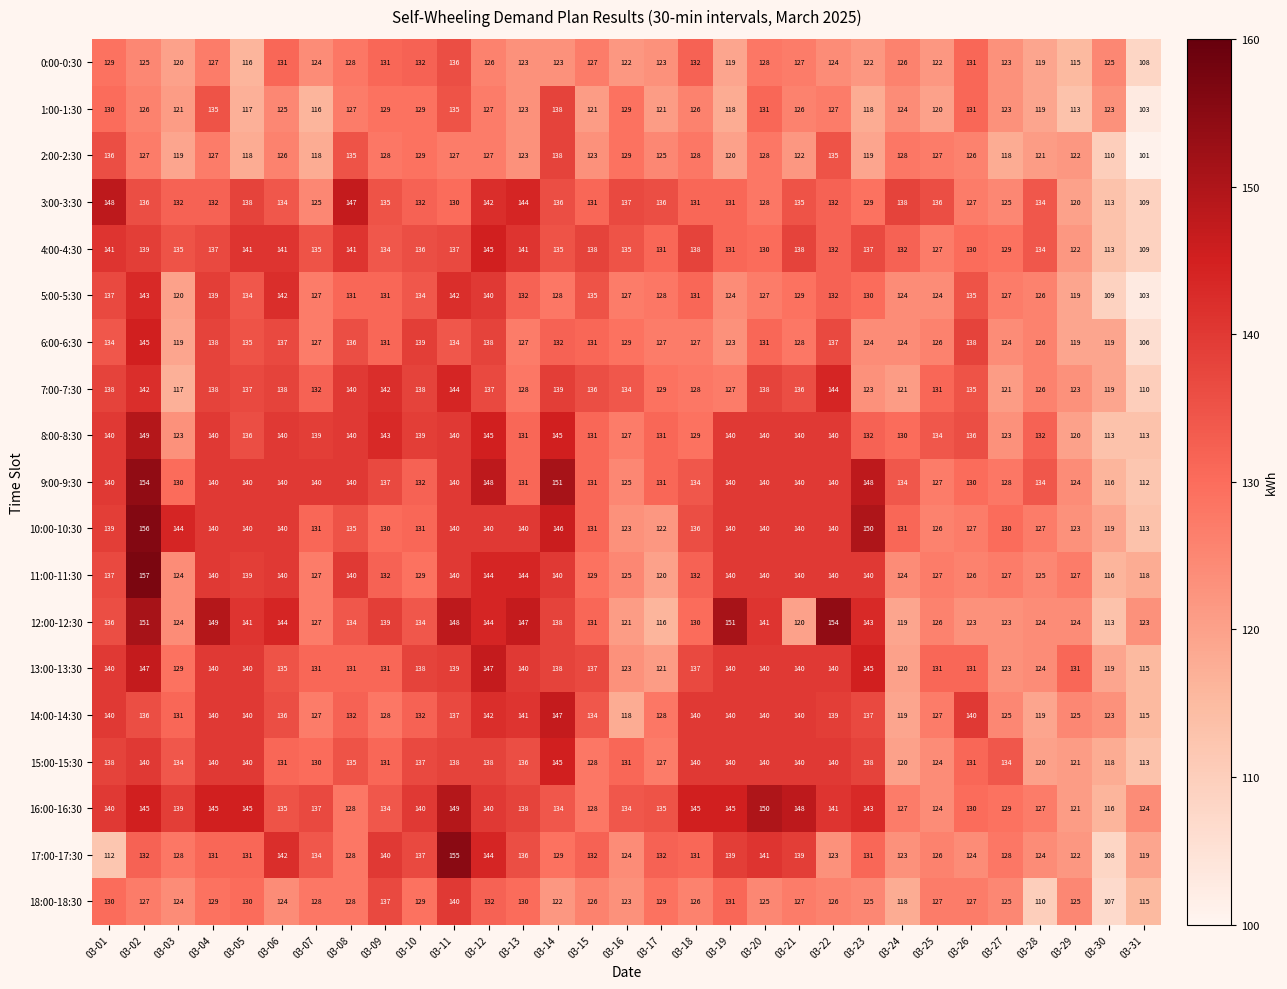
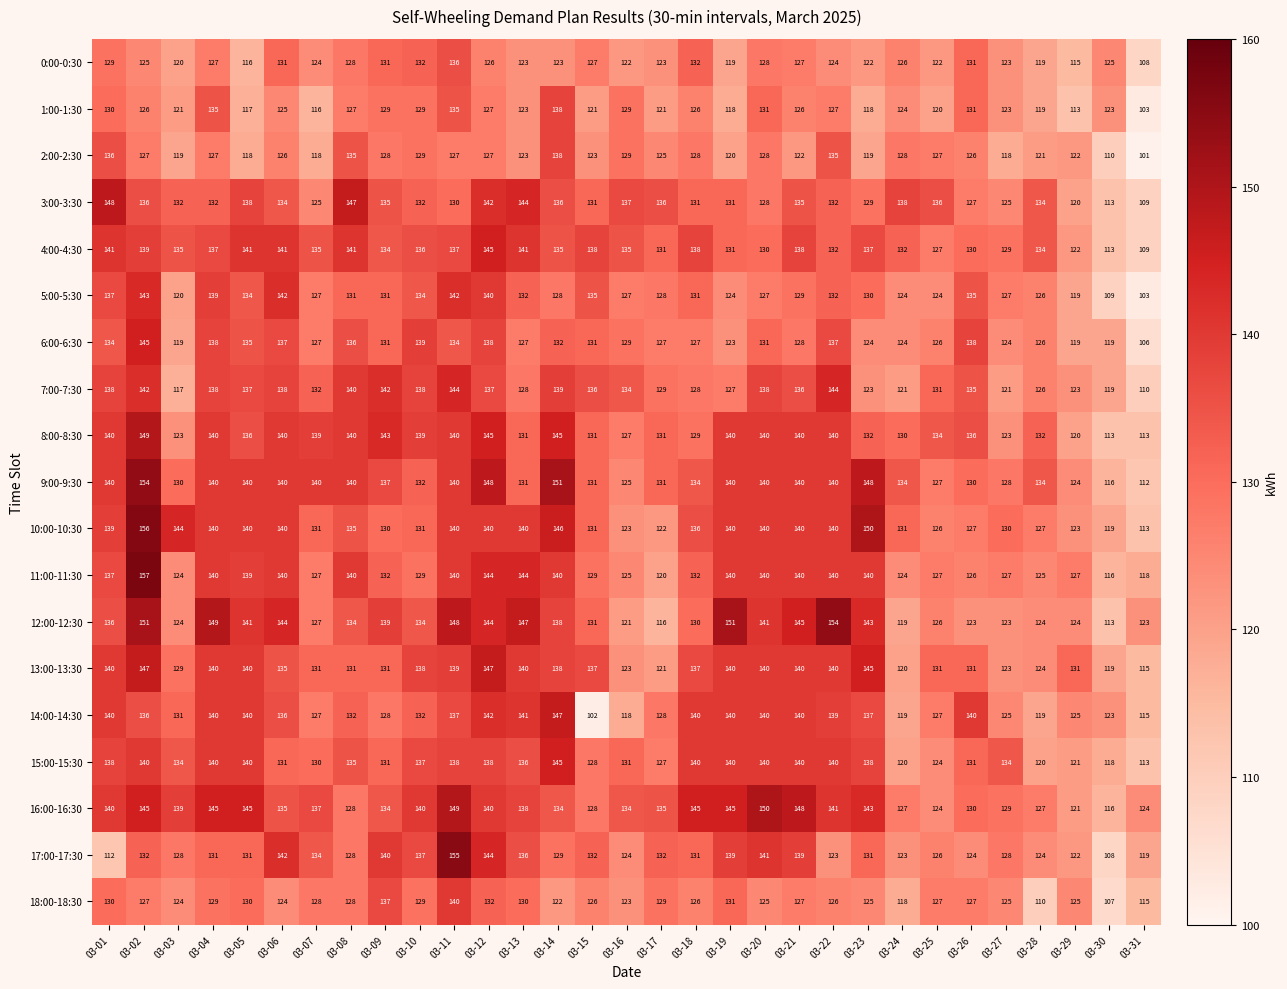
12:00-12:30, 03-21: 120 -> 145
14:00-14:30, 03-15: 134 -> 102
